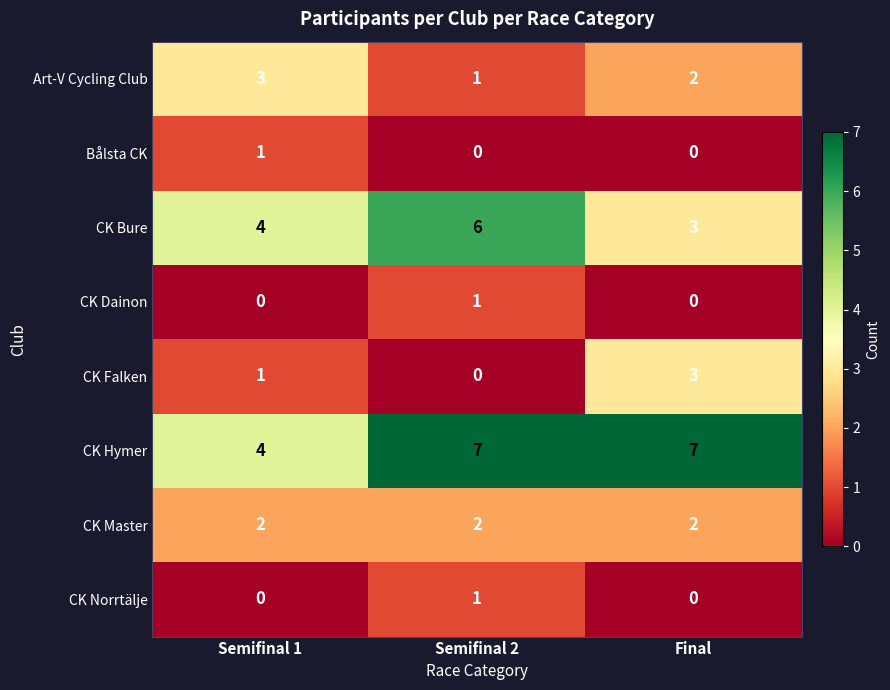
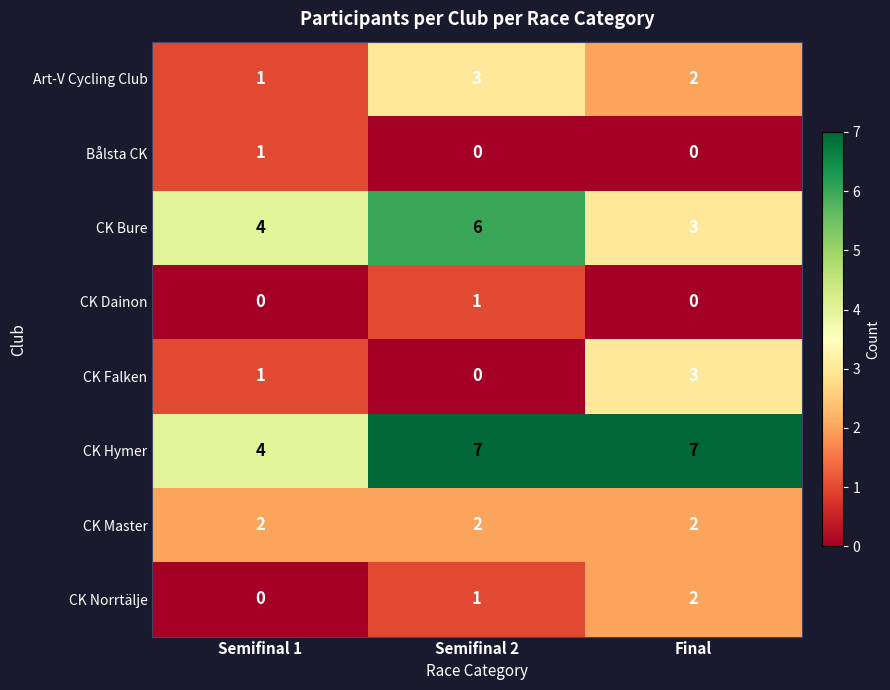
Art-V Cycling Club, Semifinal 1: 3 -> 1
Art-V Cycling Club, Semifinal 2: 1 -> 3
CK Norrtälje, Final: 0 -> 2
